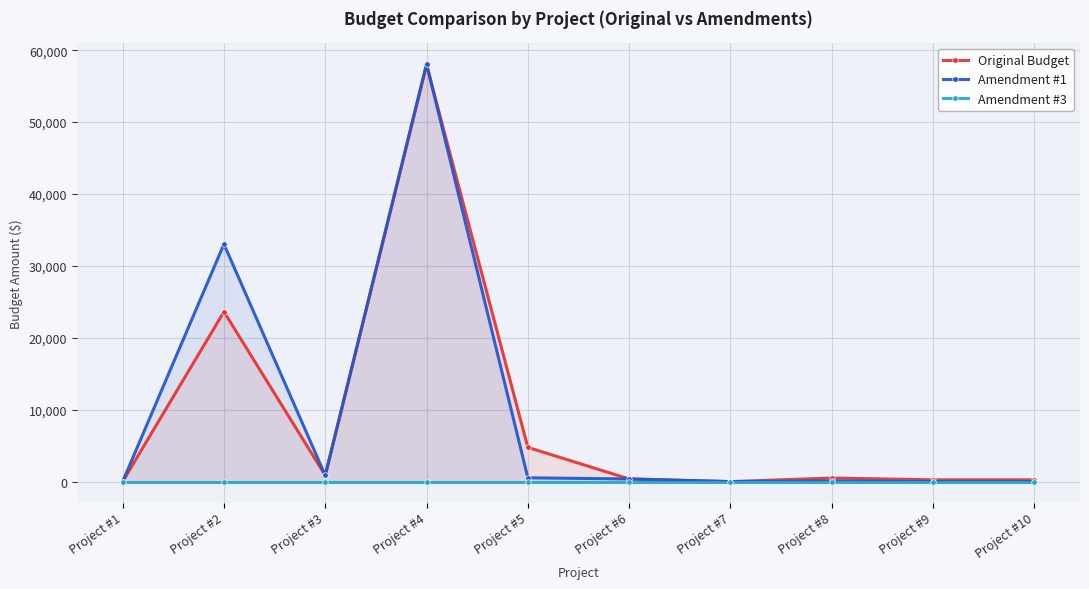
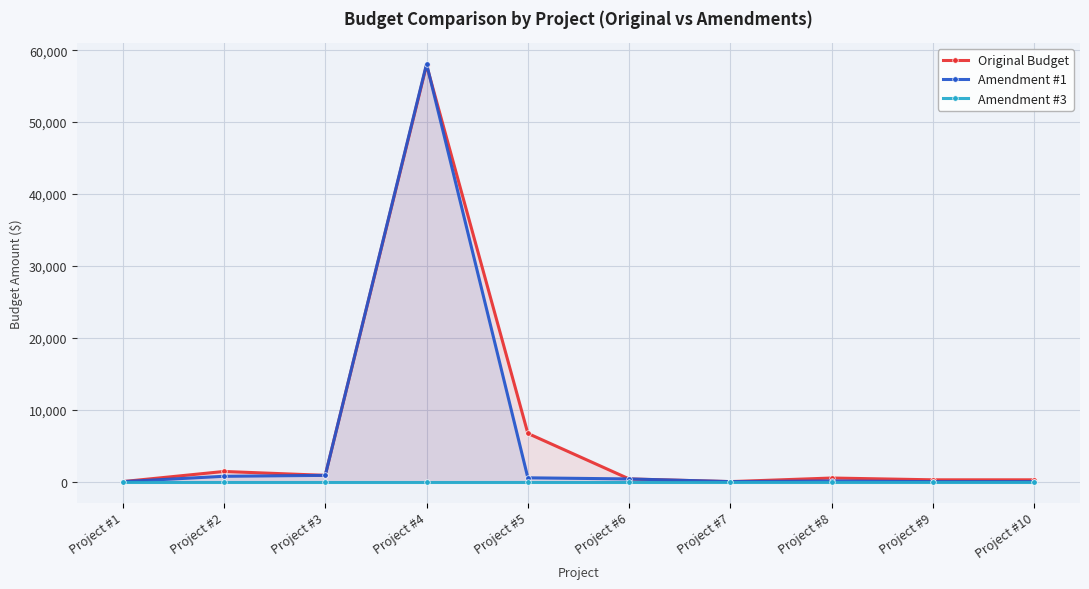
Original Budget, Project #2: 24,000 -> 1,000
Amendment #1, Project #2: 33,000 -> 1,000
Original Budget, Project #5: 5,000 -> 7,000
